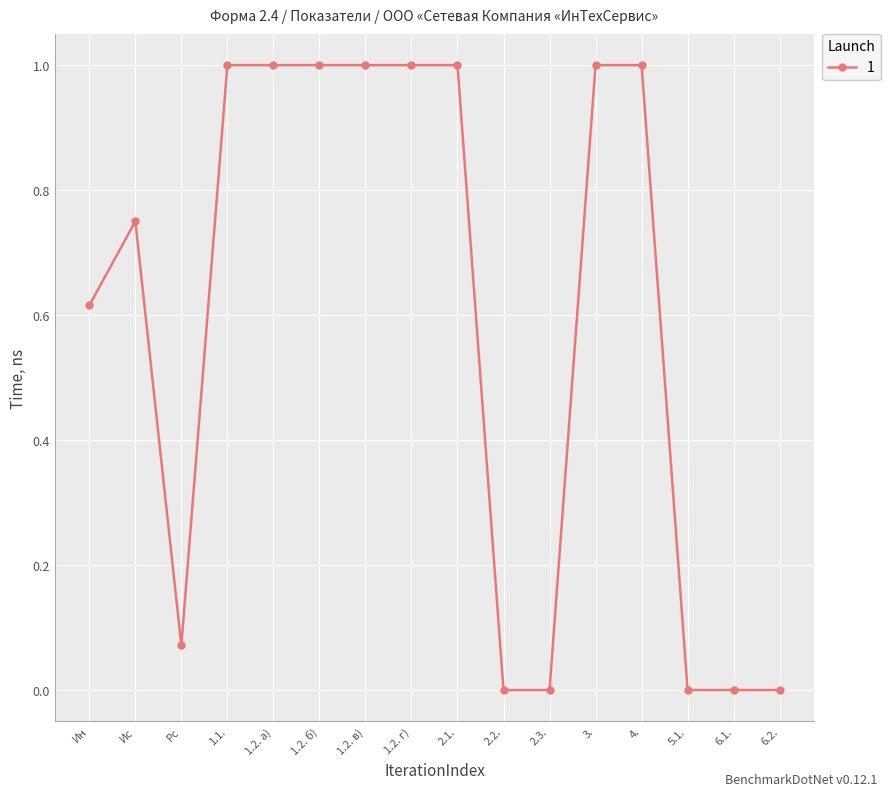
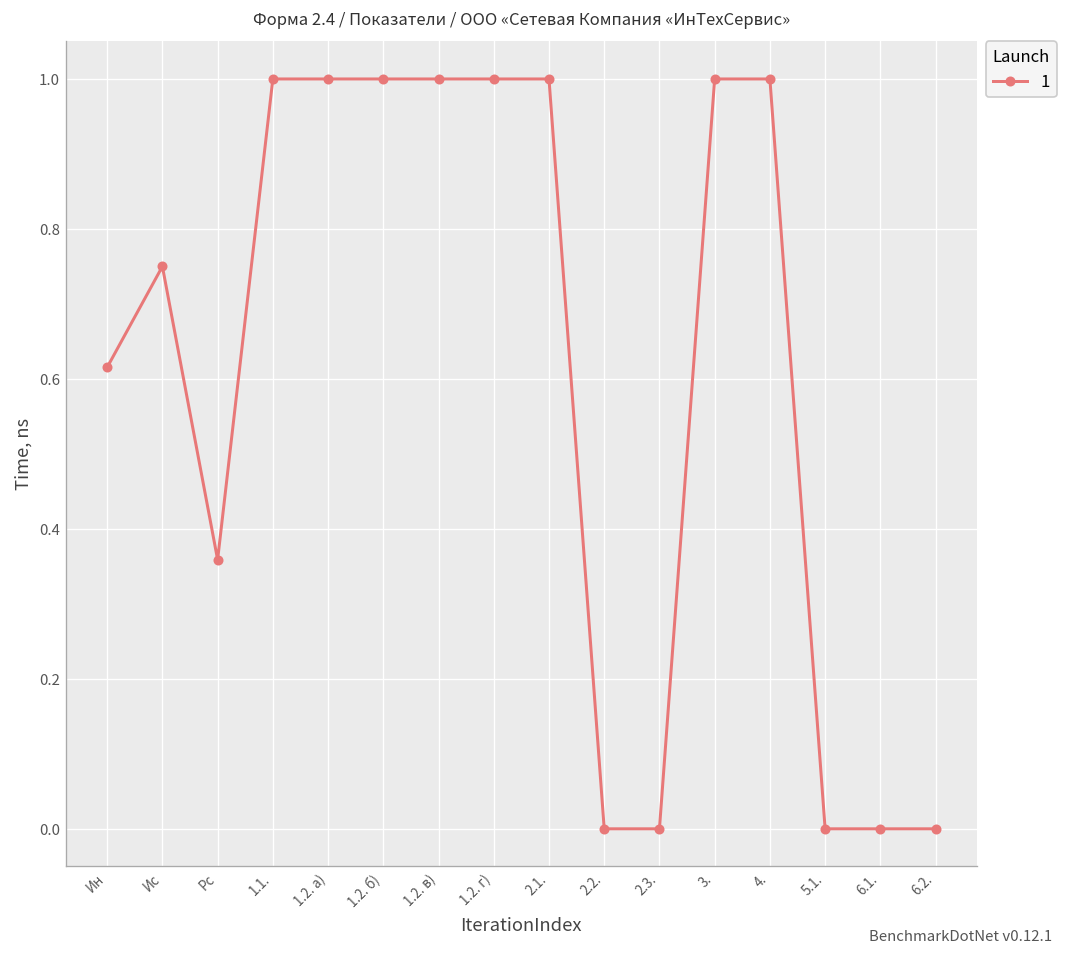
Рс: 0.07 -> 0.36
